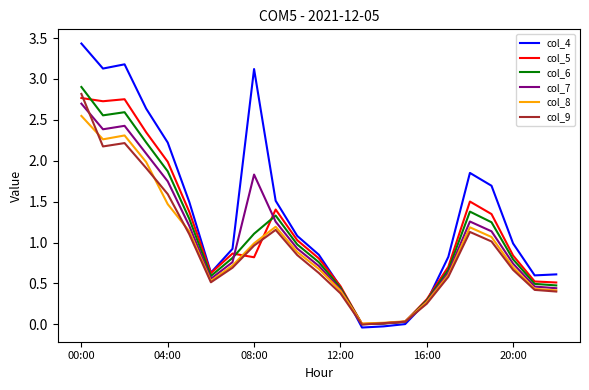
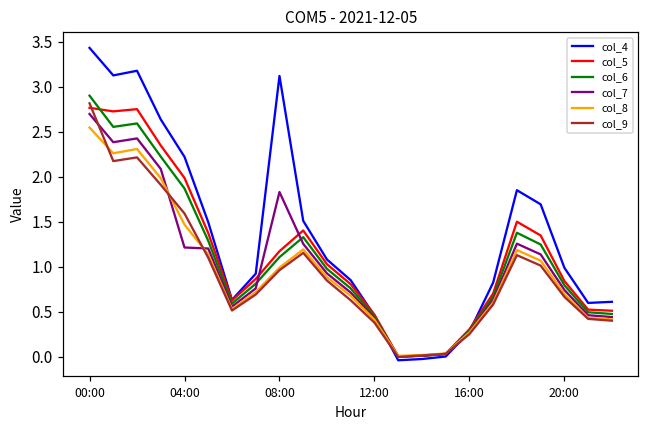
col_7, 04:00: 1.7 -> 1.2
col_5, 08:00: 0.8 -> 1.2
